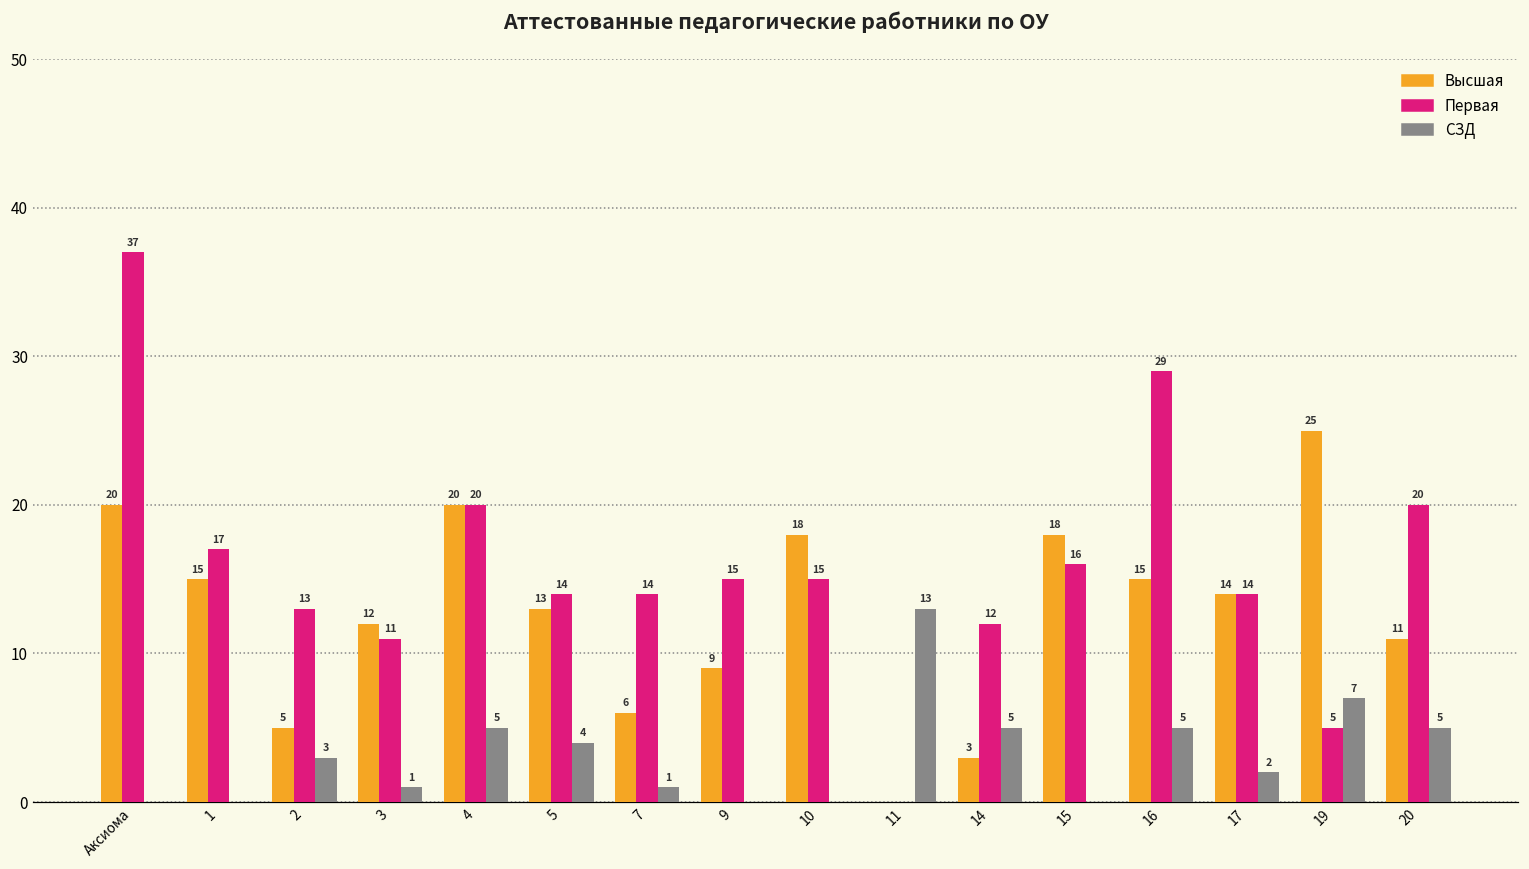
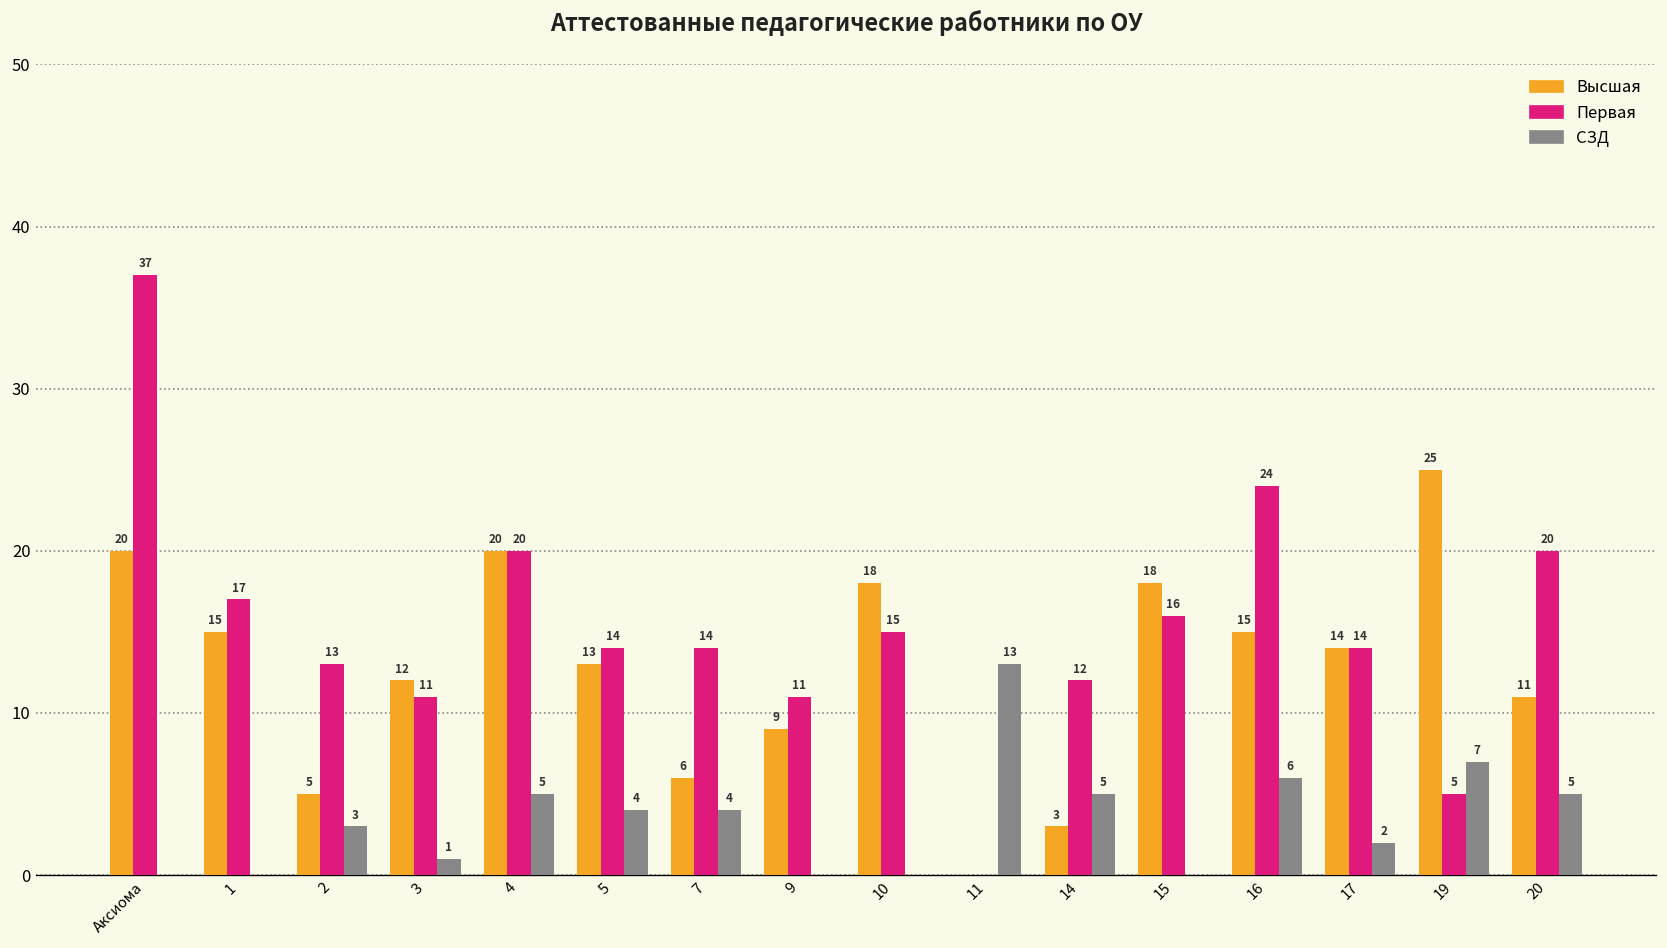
СЗД, 7: 1 -> 4
Первая, 9: 15 -> 11
Первая, 16: 29 -> 24
СЗД, 16: 5 -> 6
